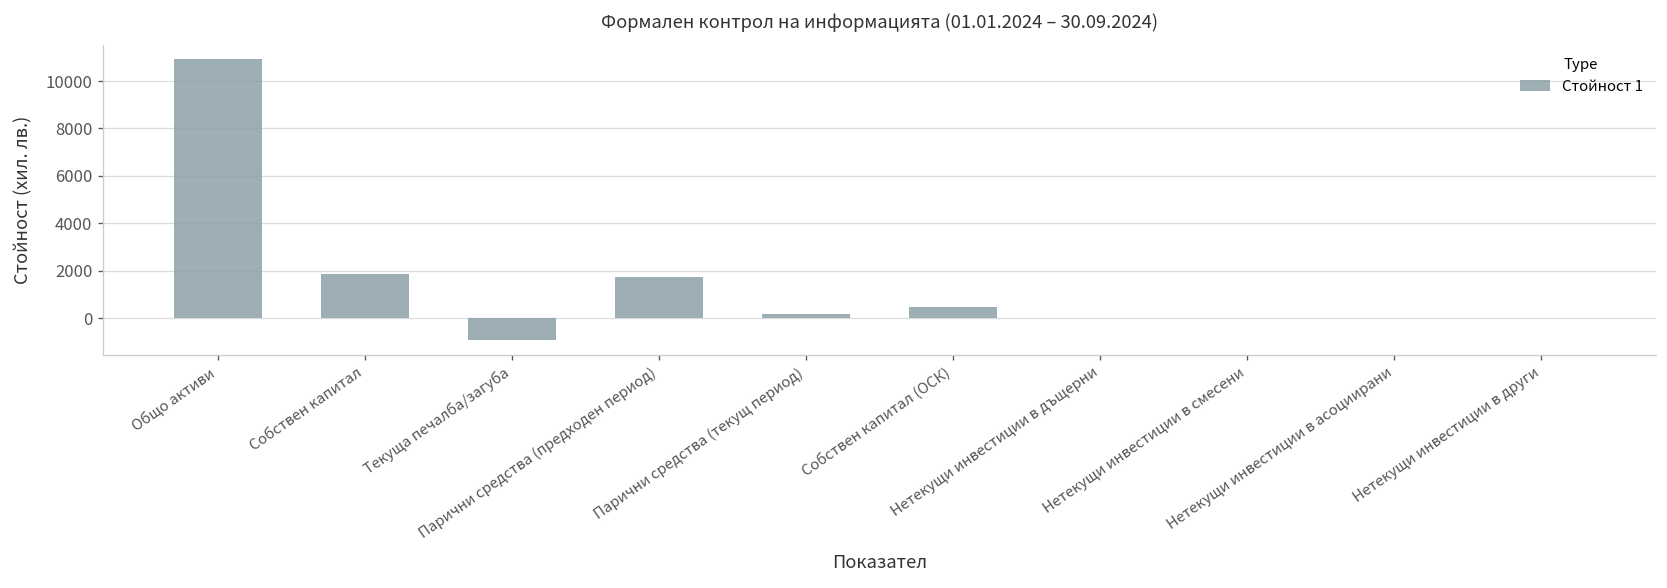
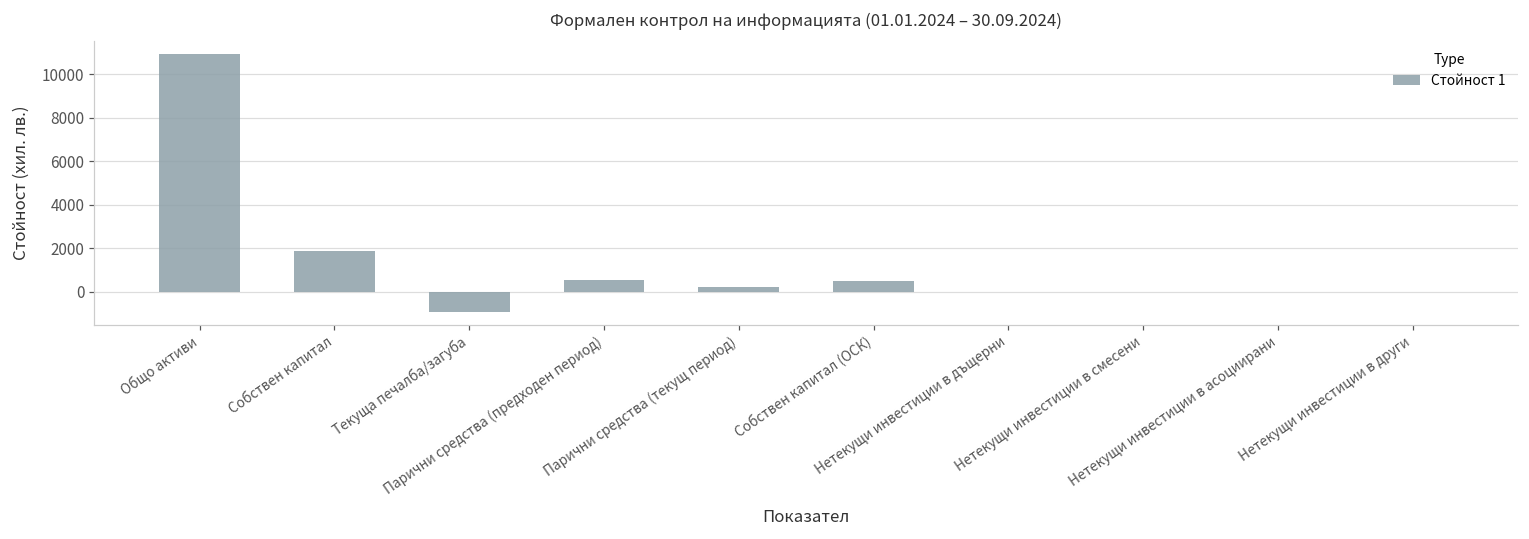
Парични средства (предходен период): 1700 -> 600
